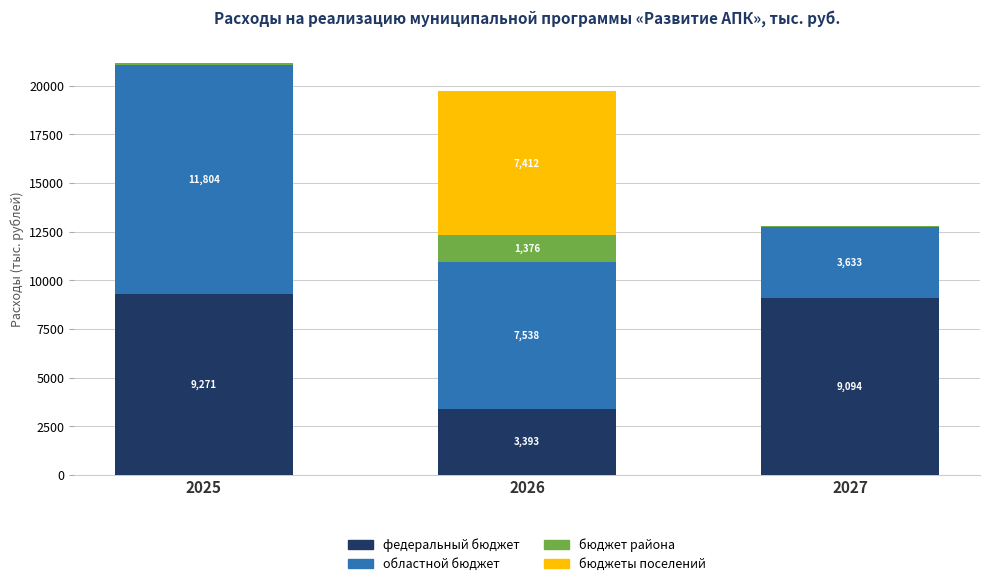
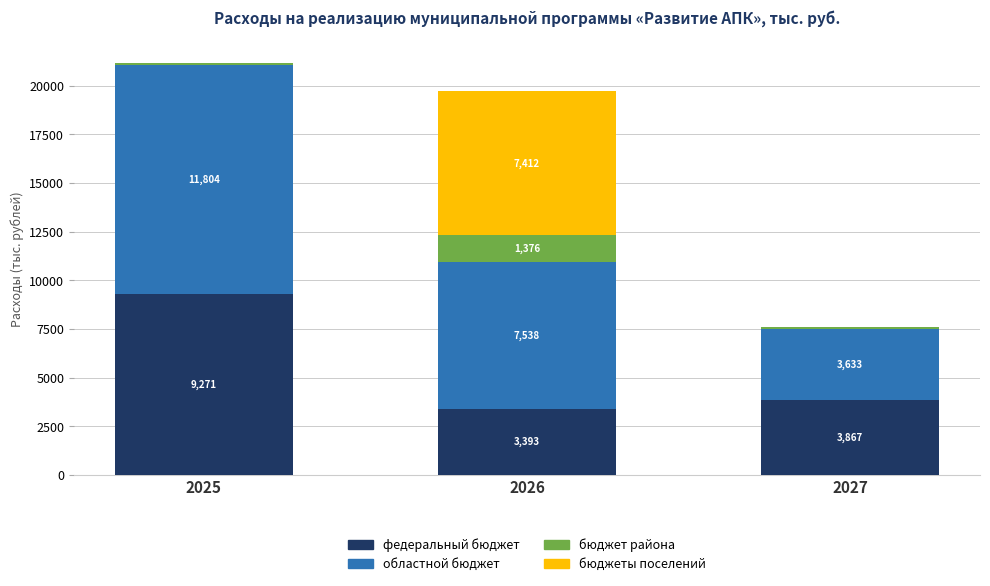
федеральный бюджет, 2027: 9,094 -> 3,867
